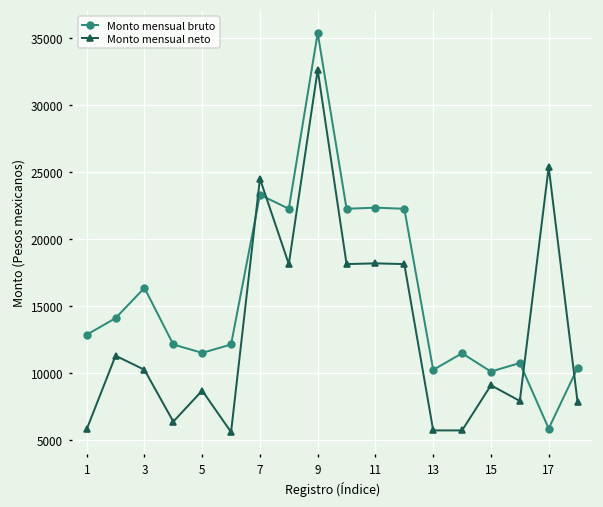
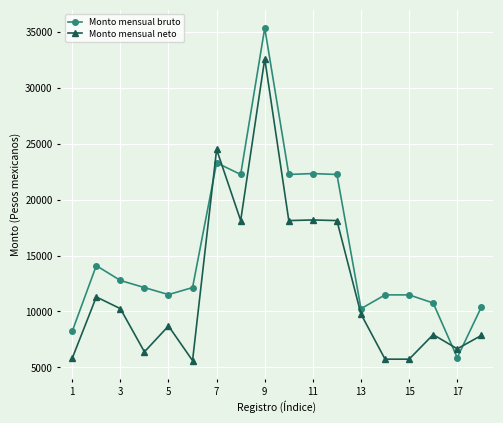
Monto mensual bruto, 1: 12900 -> 8200
Monto mensual bruto, 3: 16400 -> 12800
Monto mensual neto, 13: 5700 -> 9800
Monto mensual bruto, 15: 10100 -> 11500
Monto mensual neto, 15: 9100 -> 5700
Monto mensual neto, 17: 25400 -> 6700
